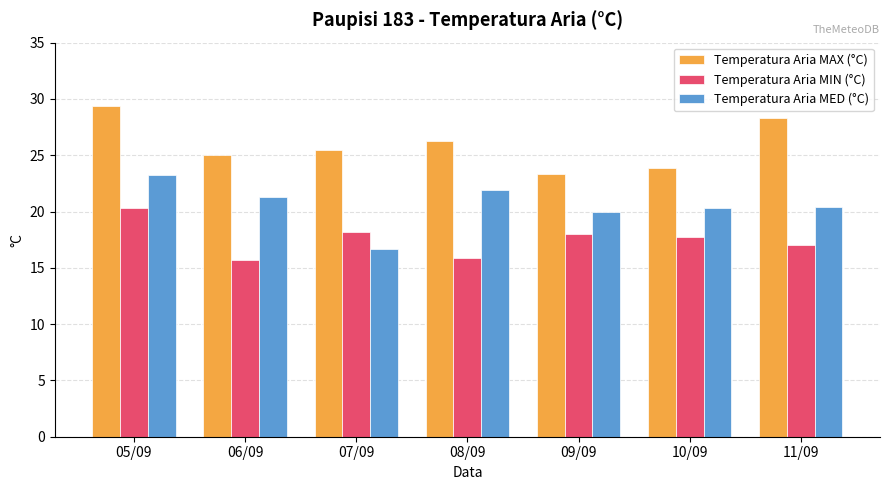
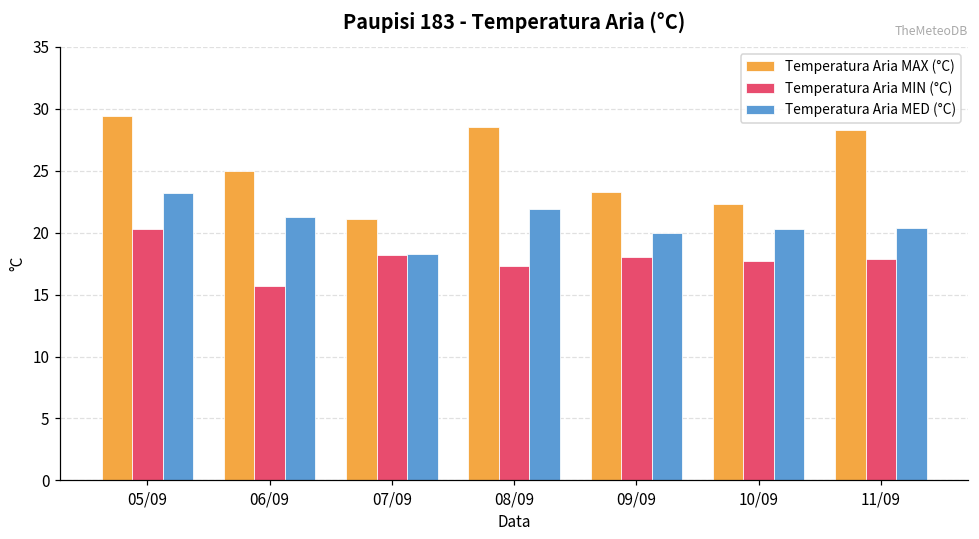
Temperatura Aria MAX (°C), 07/09: 25.5 -> 21.1
Temperatura Aria MED (°C), 07/09: 16.7 -> 18.3
Temperatura Aria MAX (°C), 08/09: 26.3 -> 28.5
Temperatura Aria MIN (°C), 08/09: 15.9 -> 17.3
Temperatura Aria MAX (°C), 10/09: 23.9 -> 22.3
Temperatura Aria MIN (°C), 11/09: 17.0 -> 17.9
